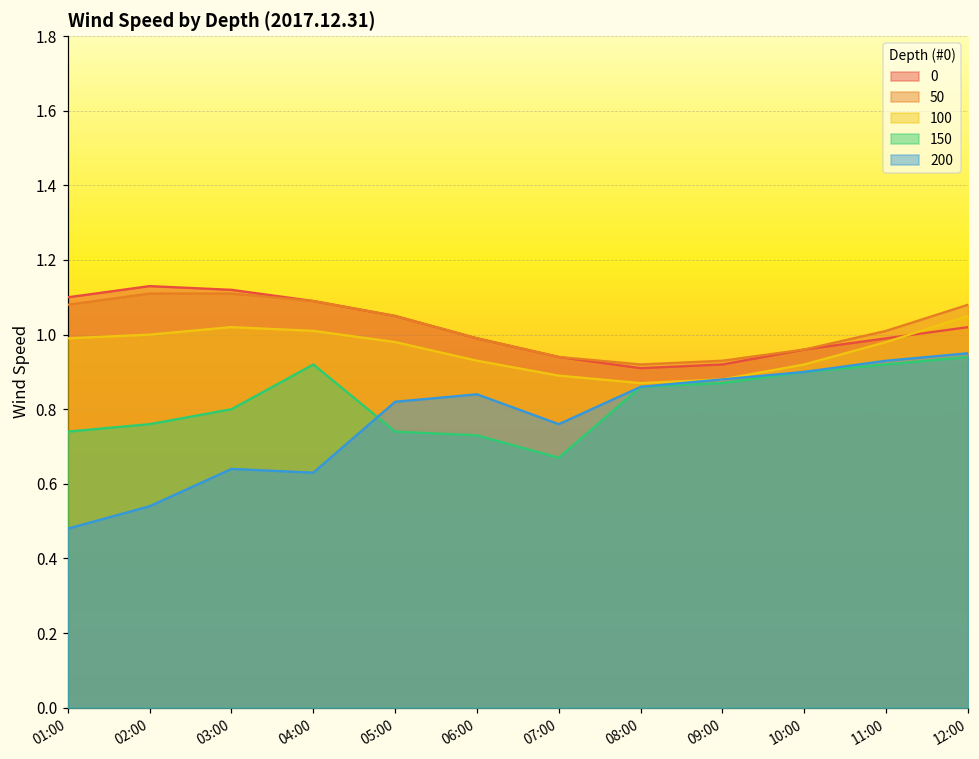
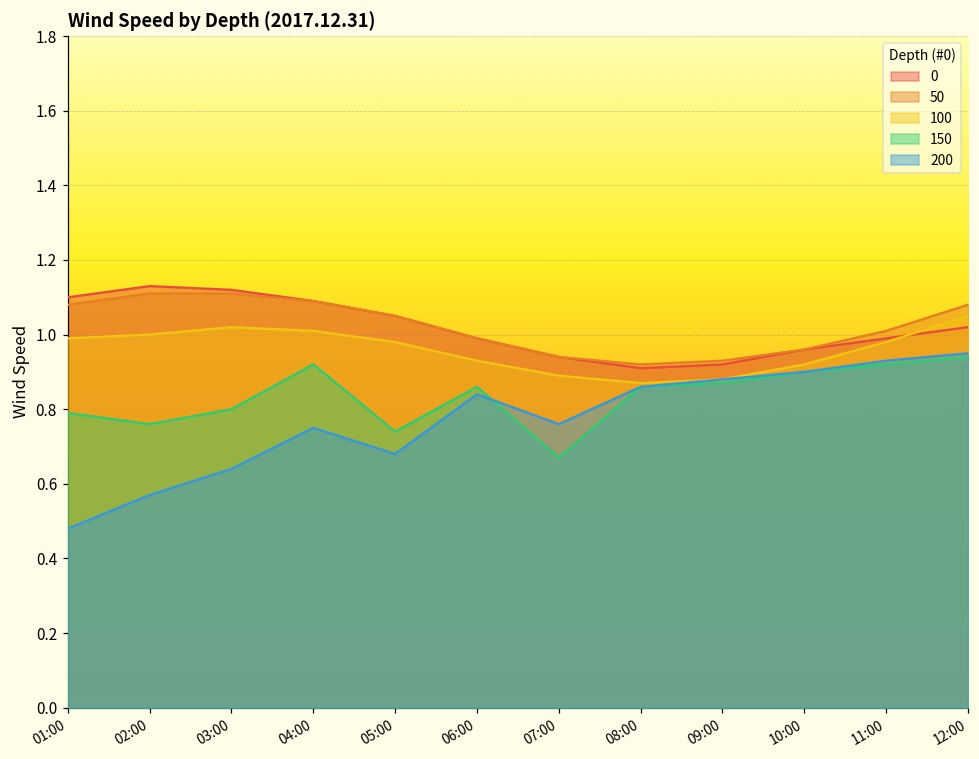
150, 01:00: 0.74 -> 0.79
200, 02:00: 0.54 -> 0.57
200, 04:00: 0.63 -> 0.75
200, 05:00: 0.82 -> 0.68
150, 06:00: 0.73 -> 0.86
